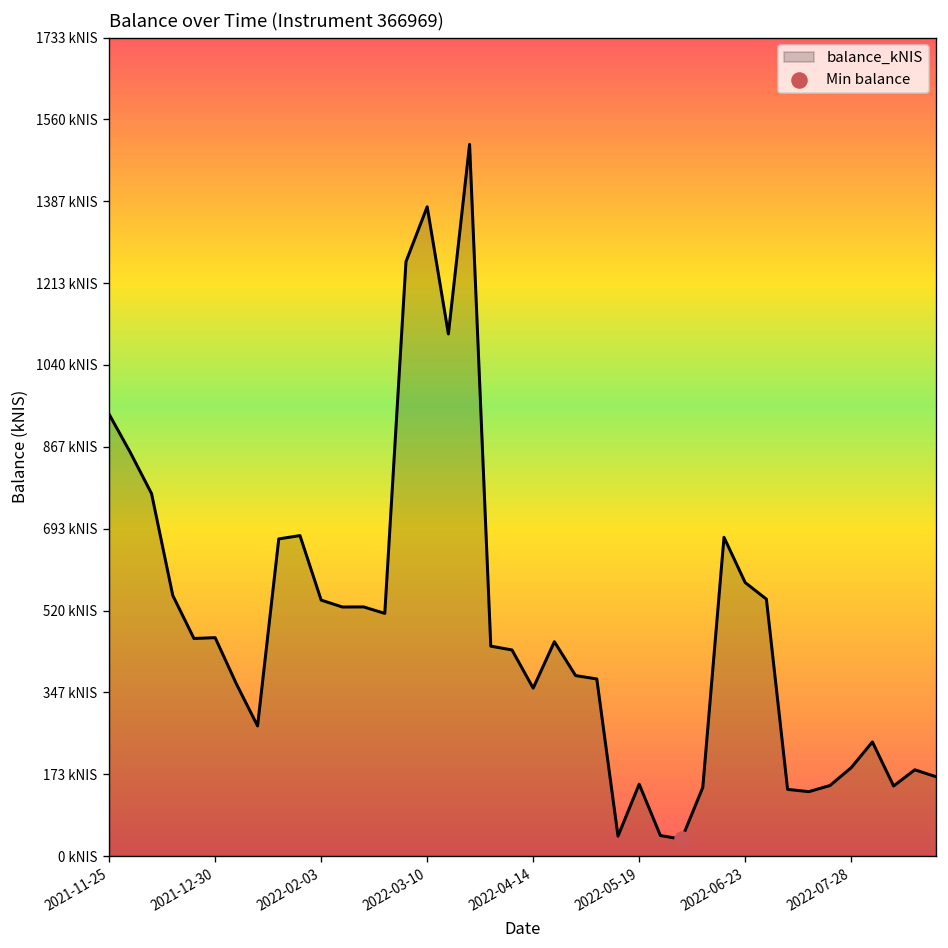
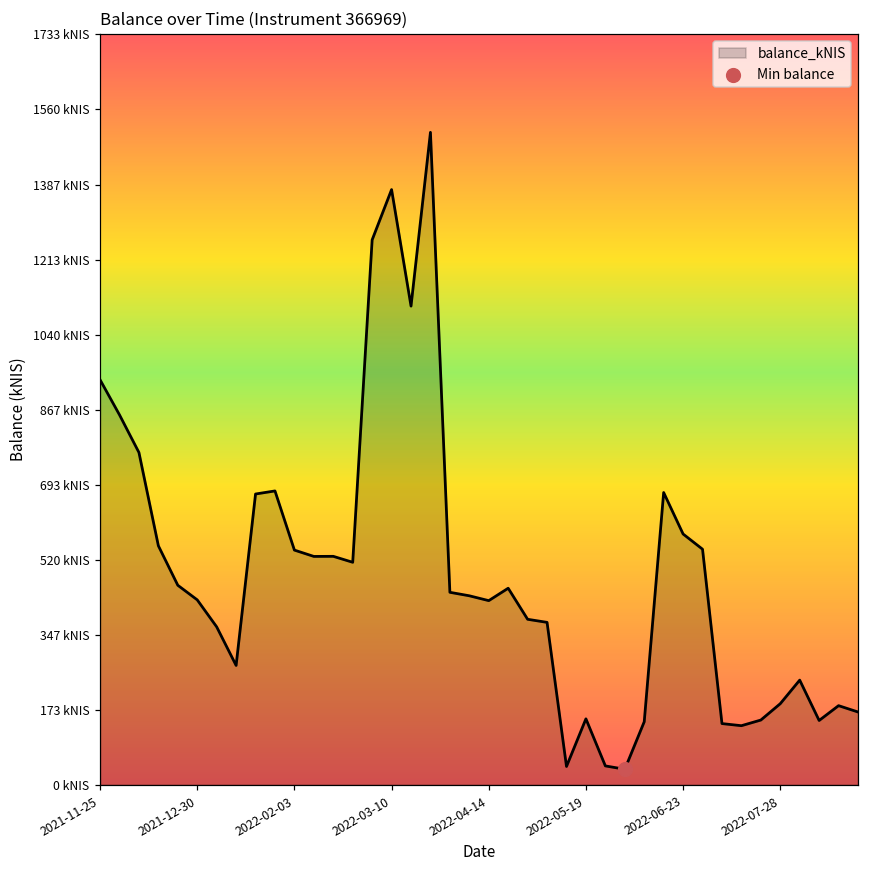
balance_kNIS, 2021-12-30: 460 kNIS -> 430 kNIS
balance_kNIS, 2022-04-14: 360 kNIS -> 430 kNIS
